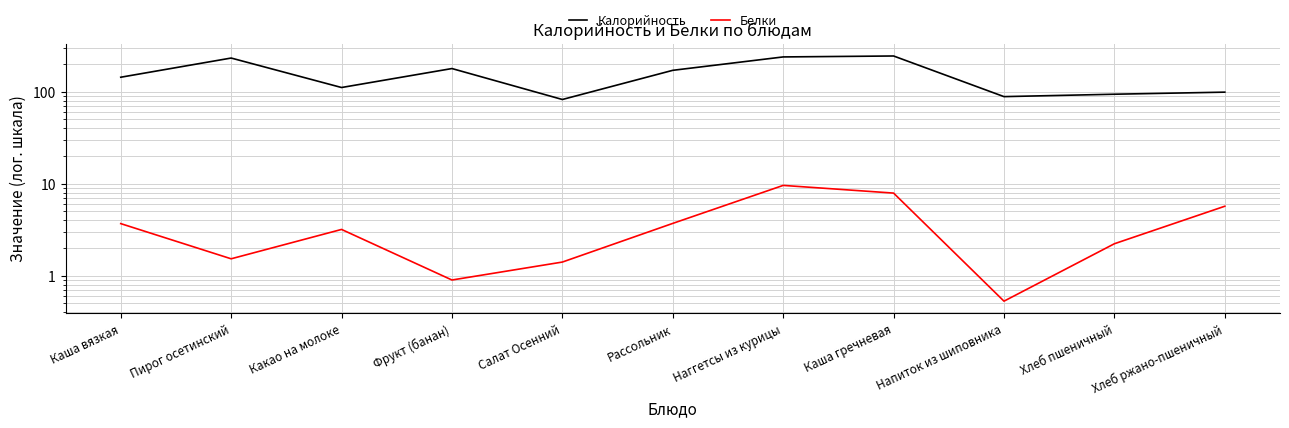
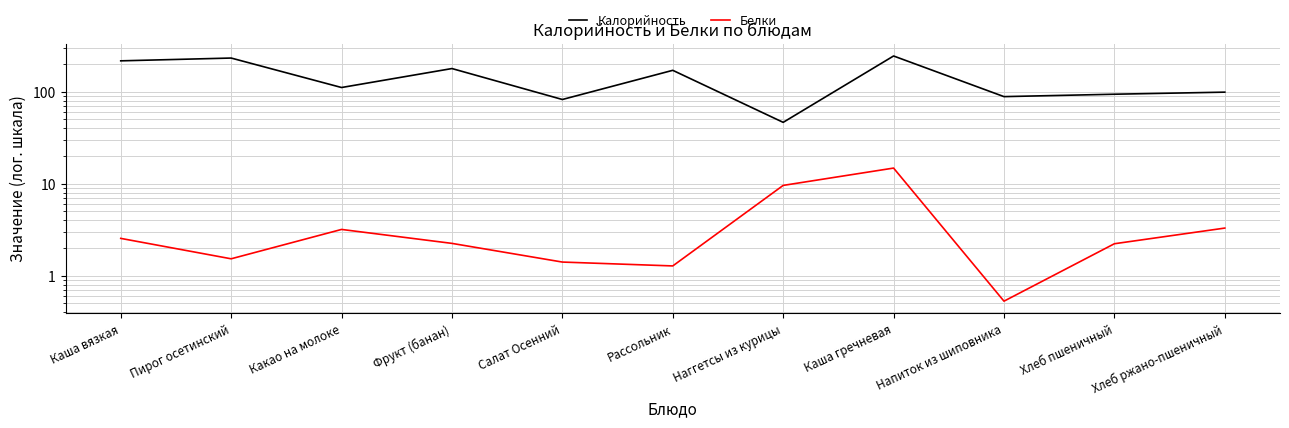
Калорийность, Каша вязкая: 140 -> 220
Белки, Каша вязкая: 3.7 -> 2.6
Белки, Фрукт (банан): 0.9 -> 2.3
Белки, Рассольник: 3.7 -> 1.3
Калорийность, Наггетсы из курицы: 240 -> 50
Белки, Каша гречневая: 8 -> 15
Белки, Хлеб ржано-пшеничный: 6 -> 3.3
